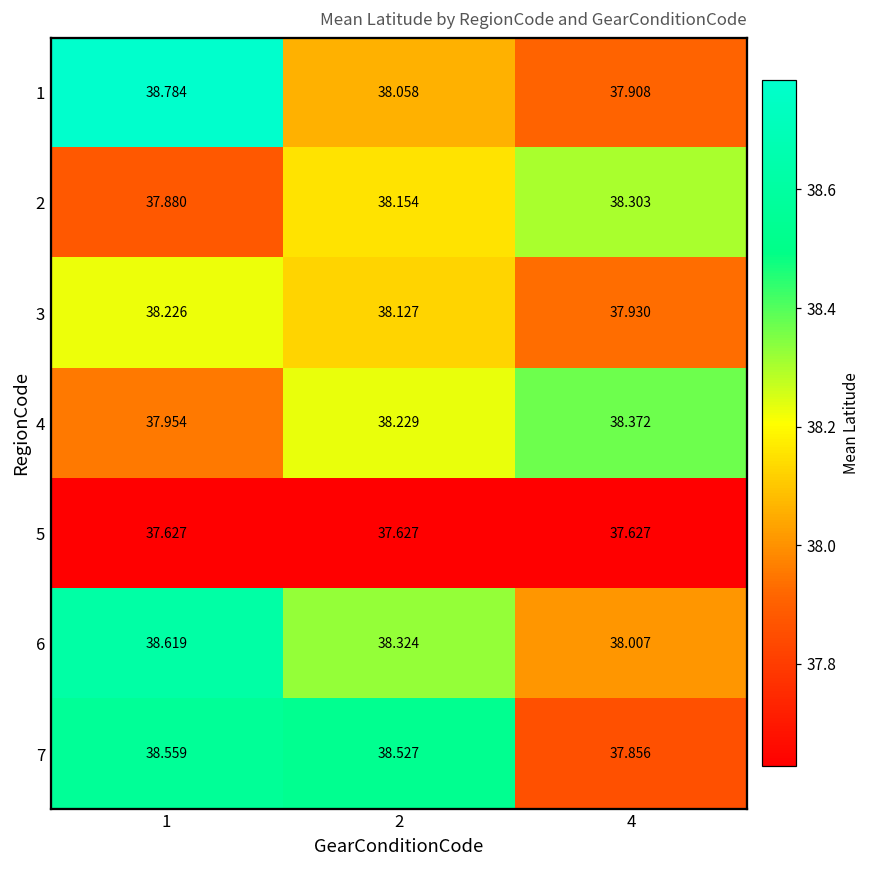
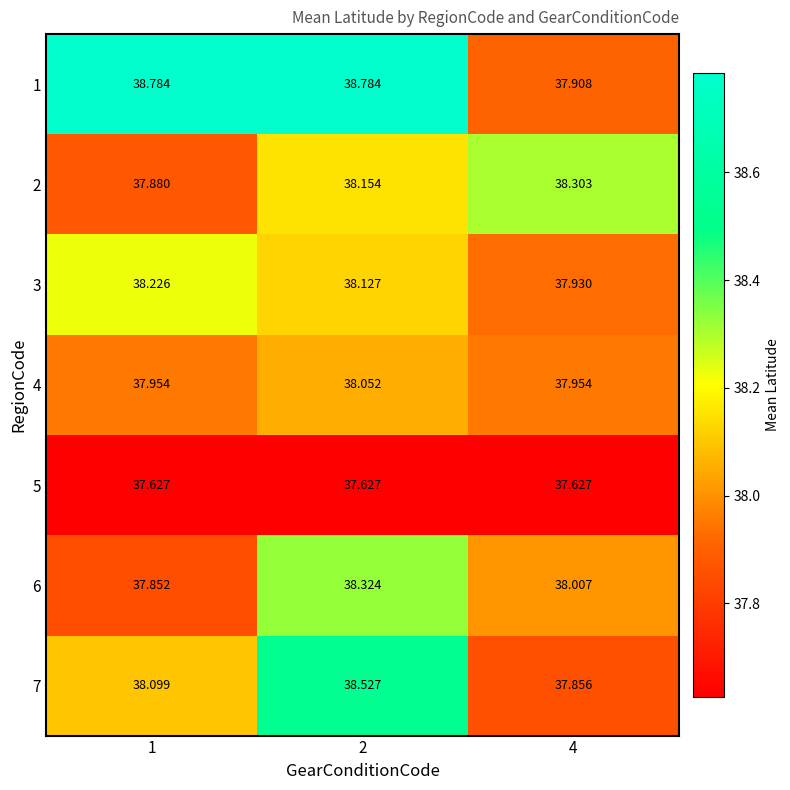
1, 2: 38.058 -> 38.784
4, 2: 38.229 -> 38.052
4, 4: 38.372 -> 37.954
6, 1: 38.619 -> 37.852
7, 1: 38.559 -> 38.099
